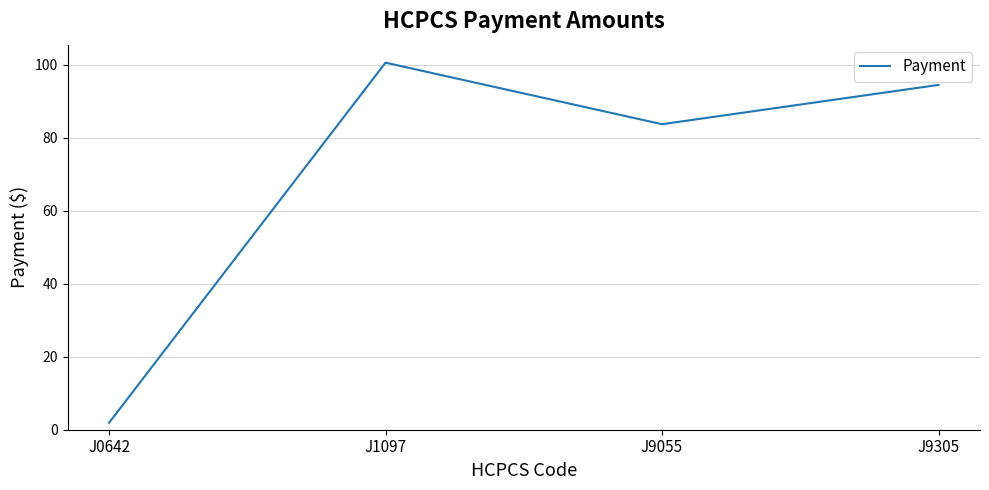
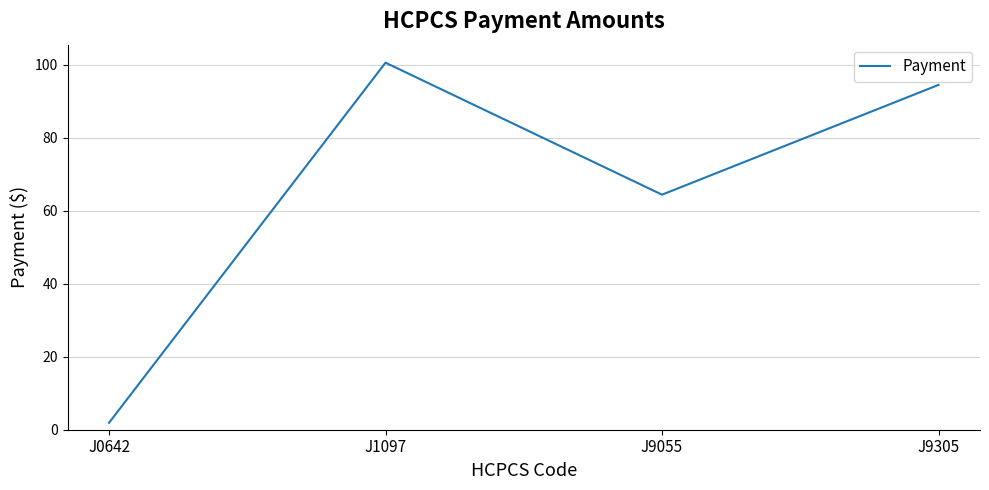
J9055: 84 -> 64
